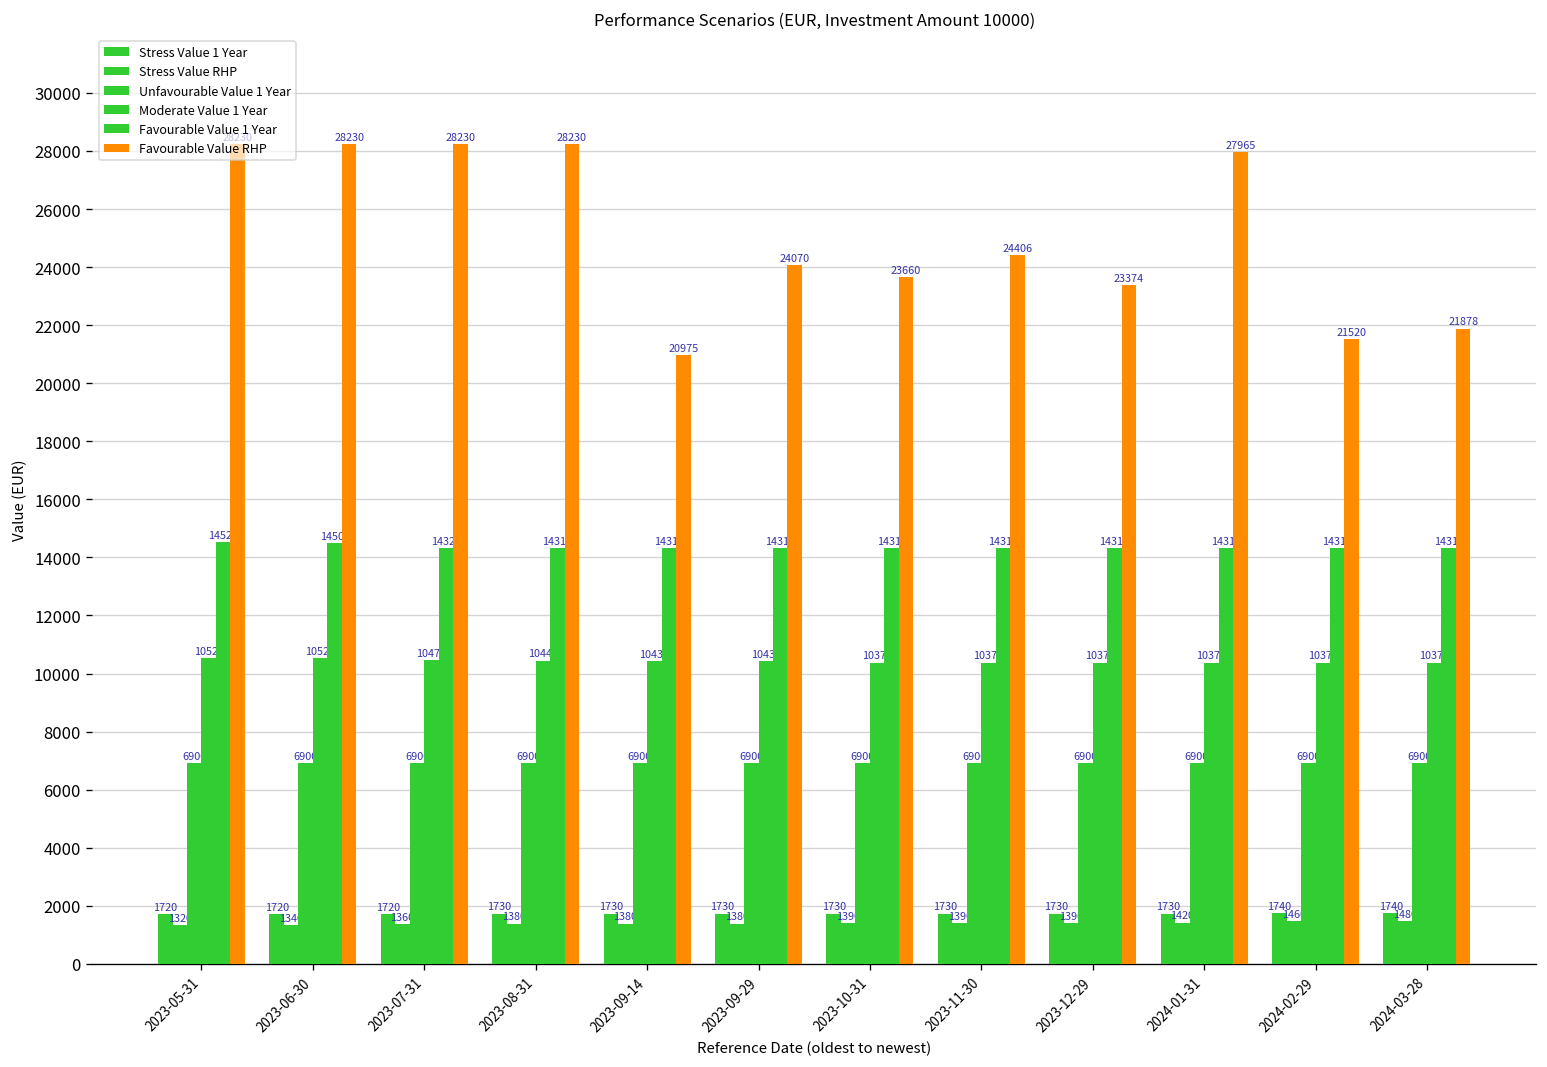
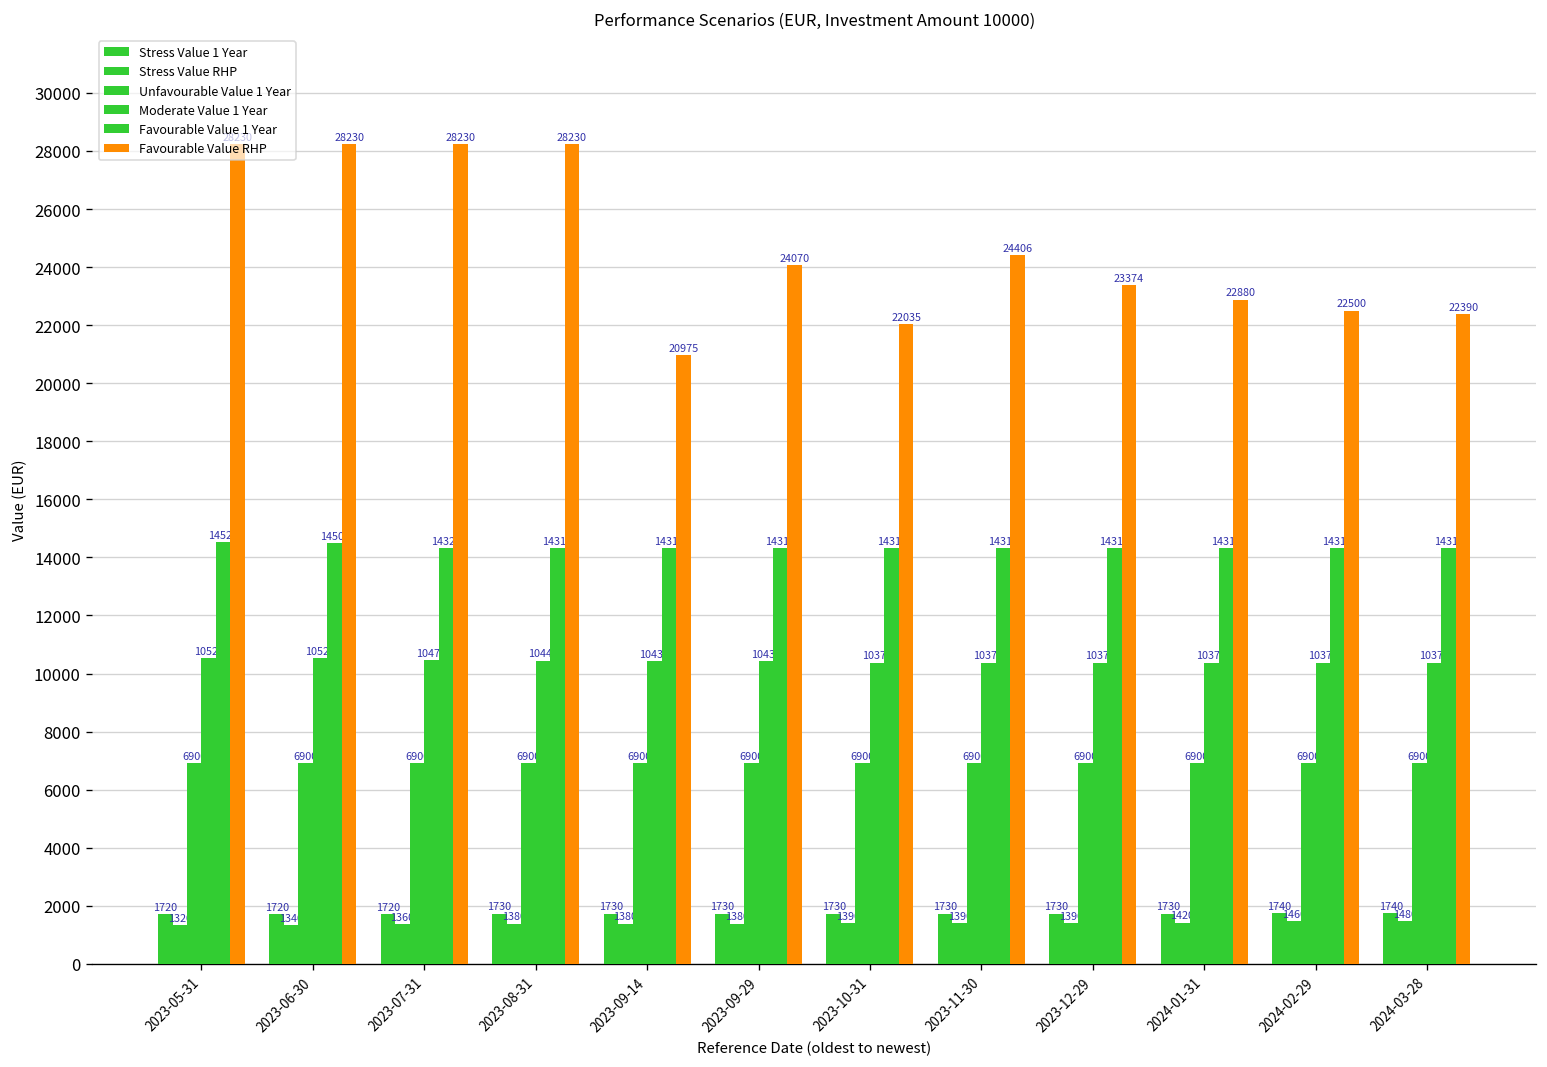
Favourable Value RHP, 2023-10-31: 23660 -> 22035
Favourable Value RHP, 2024-01-31: 27965 -> 22880
Favourable Value RHP, 2024-02-29: 21520 -> 22500
Favourable Value RHP, 2024-03-28: 21878 -> 22390
